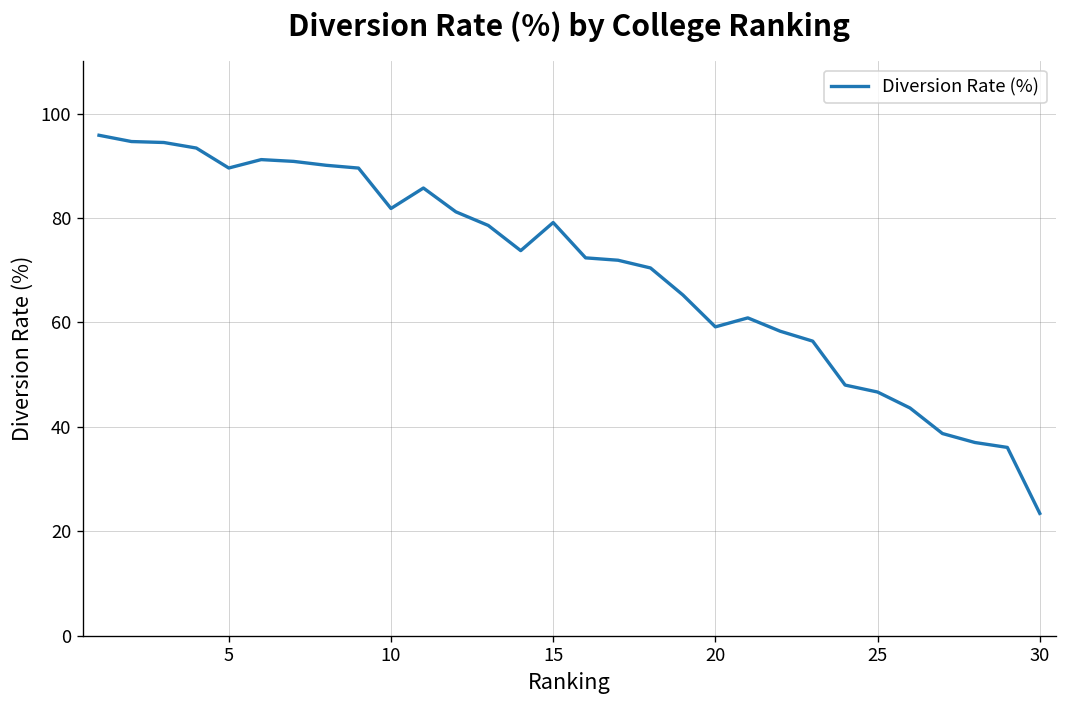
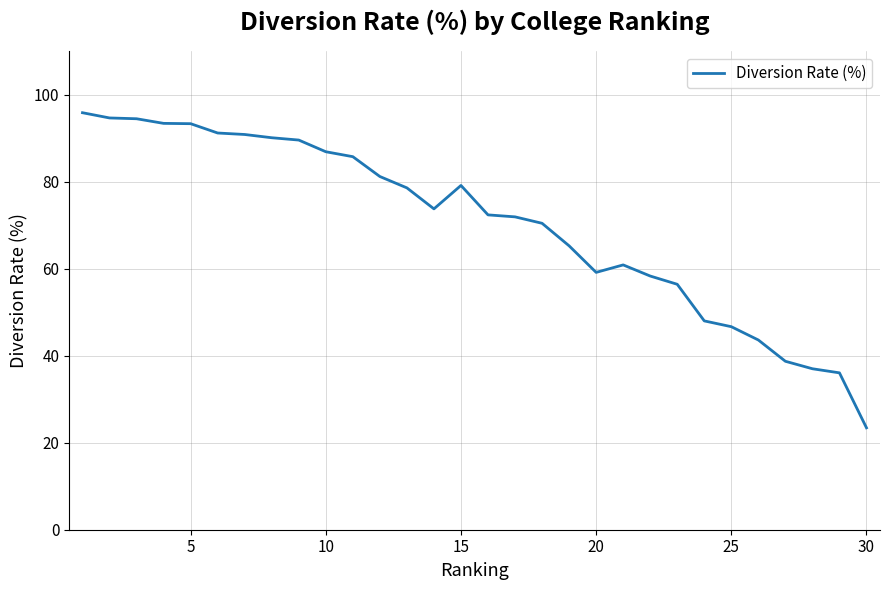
5: 90 -> 93
10: 82 -> 87
